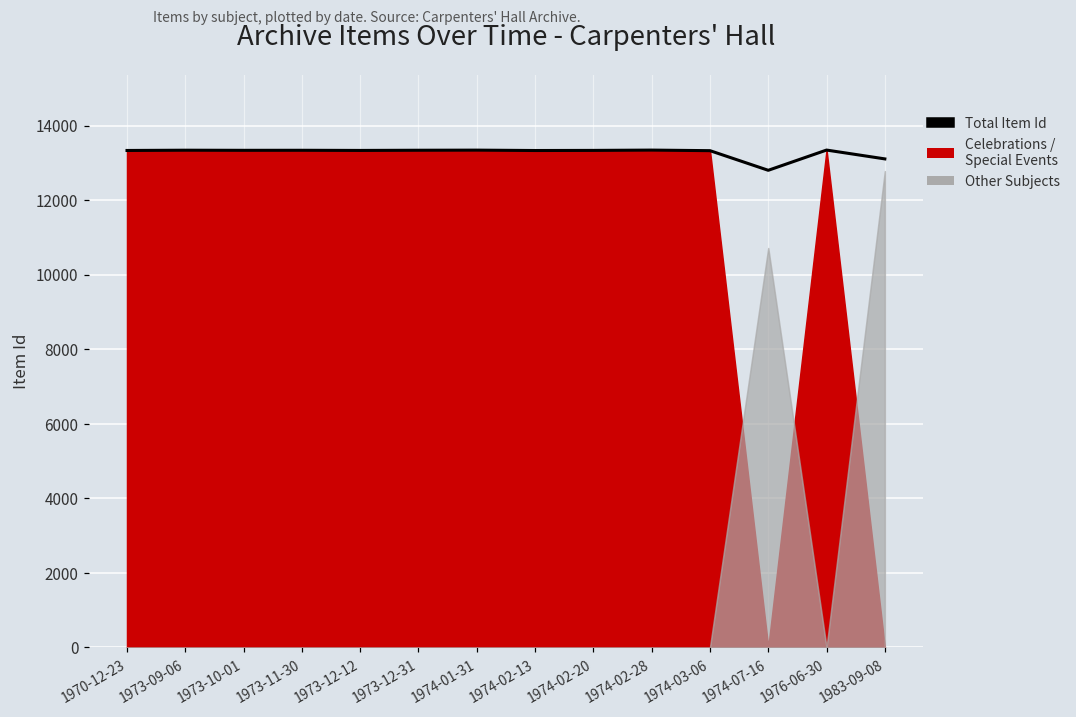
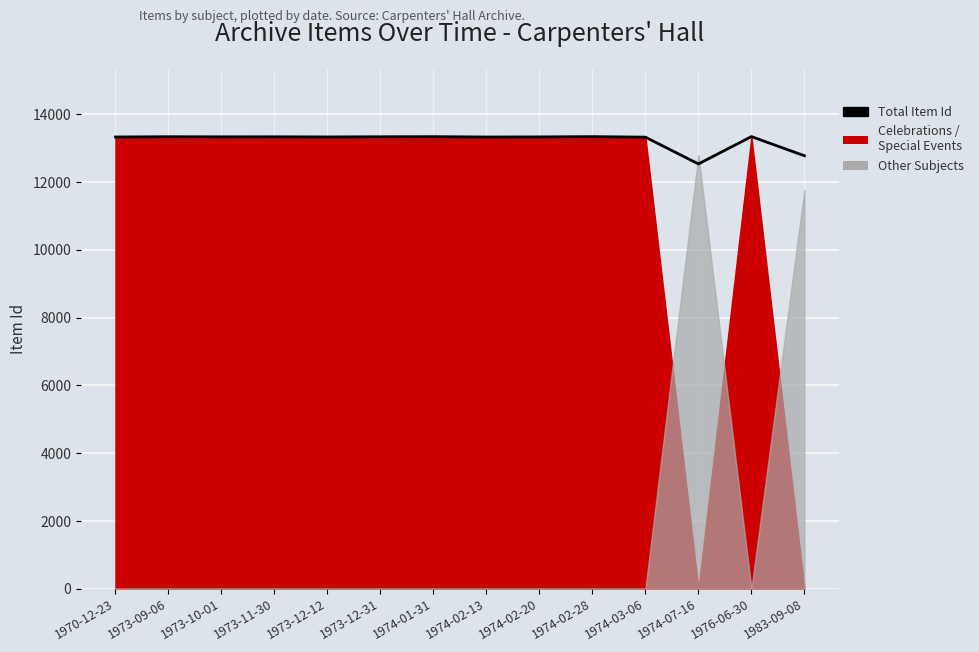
Total Item Id, 1974-07-16: 12800 -> 12500
Other Subjects, 1974-07-16: 10700 -> 12800
Total Item Id, 1983-09-08: 13100 -> 12800
Other Subjects, 1983-09-08: 12800 -> 11800
